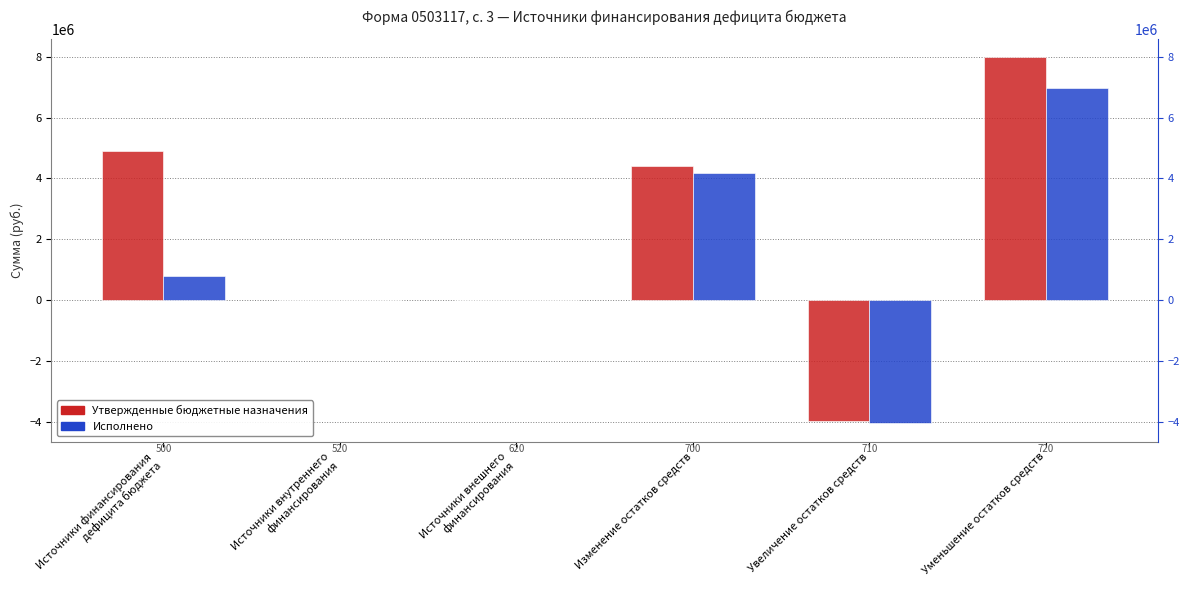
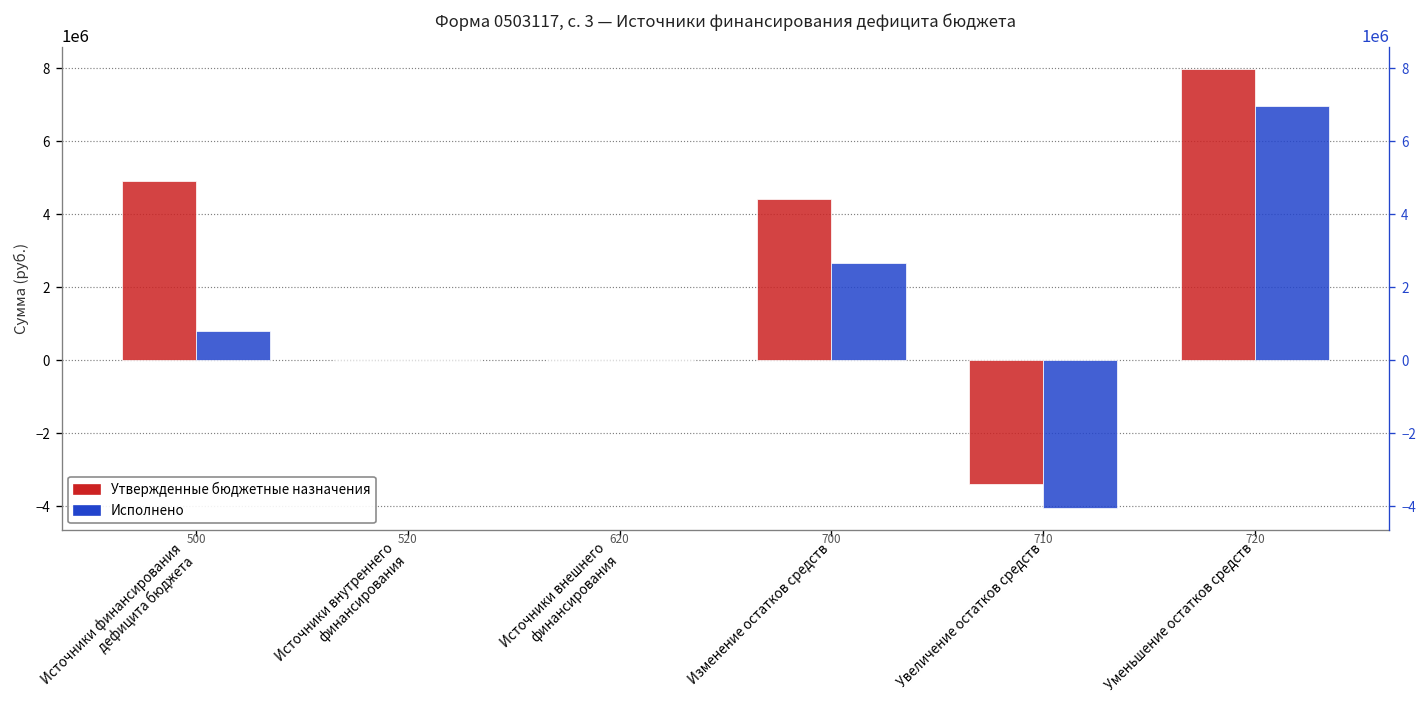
Исполнено, Изменение остатков средств: 4200000 -> 2700000
Утвержденные бюджетные назначения, Увеличение остатков средств: -4000000 -> -3400000
